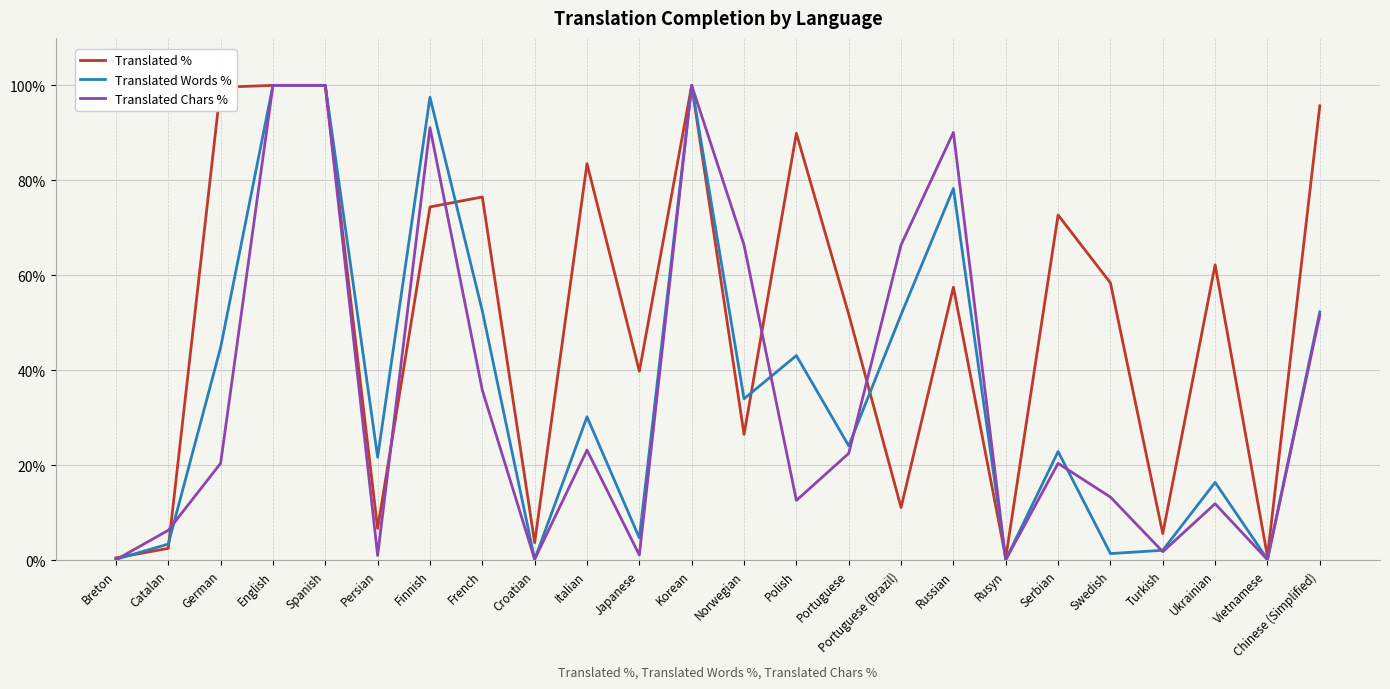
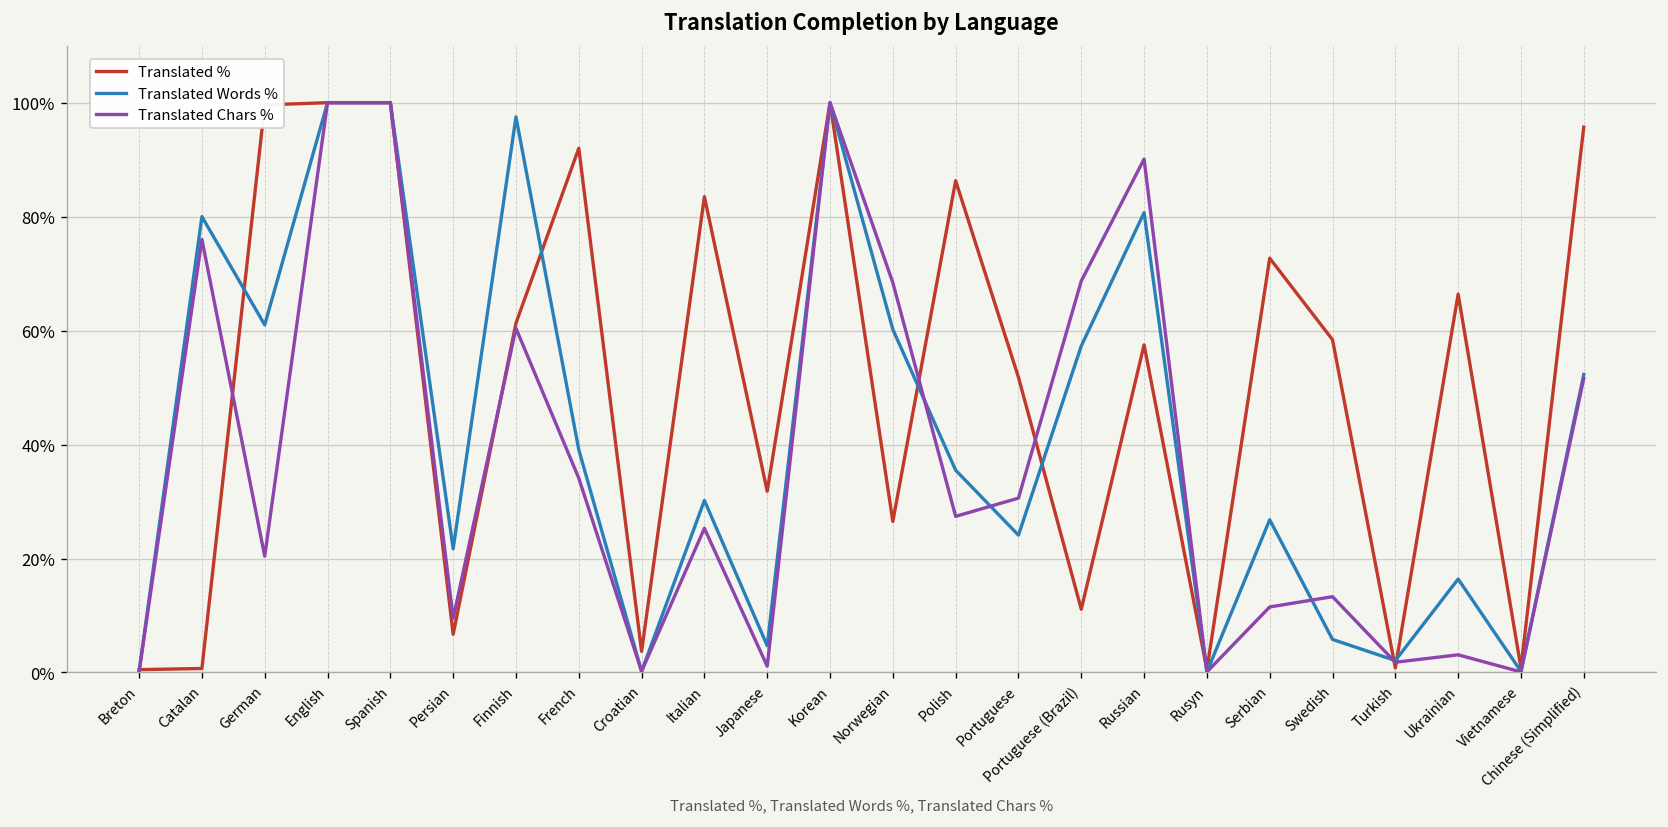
Translated %, Catalan: 3% -> 1%
Translated Words %, Catalan: 3% -> 80%
Translated Chars %, Catalan: 6% -> 76%
Translated Words %, German: 45% -> 61%
Translated Chars %, Persian: 1% -> 10%
Translated %, Finnish: 74% -> 61%
Translated Chars %, Finnish: 91% -> 60%
Translated %, French: 77% -> 92%
Translated Words %, French: 53% -> 39%
Translated Chars %, French: 36% -> 34%
Translated Chars %, Italian: 23% -> 25%
Translated %, Japanese: 40% -> 32%
Translated Words %, Norwegian: 34% -> 60%
Translated Chars %, Norwegian: 66% -> 68%
Translated %, Polish: 90% -> 86%
Translated Words %, Polish: 43% -> 36%
Translated Chars %, Polish: 13% -> 27%
Translated Chars %, Portuguese: 23% -> 31%
Translated Words %, Portuguese (Brazil): 52% -> 57%
Translated Chars %, Portuguese (Brazil): 66% -> 69%
Translated Words %, Russian: 78% -> 81%
Translated Words %, Serbian: 23% -> 27%
Translated Chars %, Serbian: 20% -> 12%
Translated Words %, Swedish: 1% -> 6%
Translated %, Turkish: 6% -> 1%
Translated %, Ukrainian: 62% -> 66%
Translated Chars %, Ukrainian: 12% -> 3%
